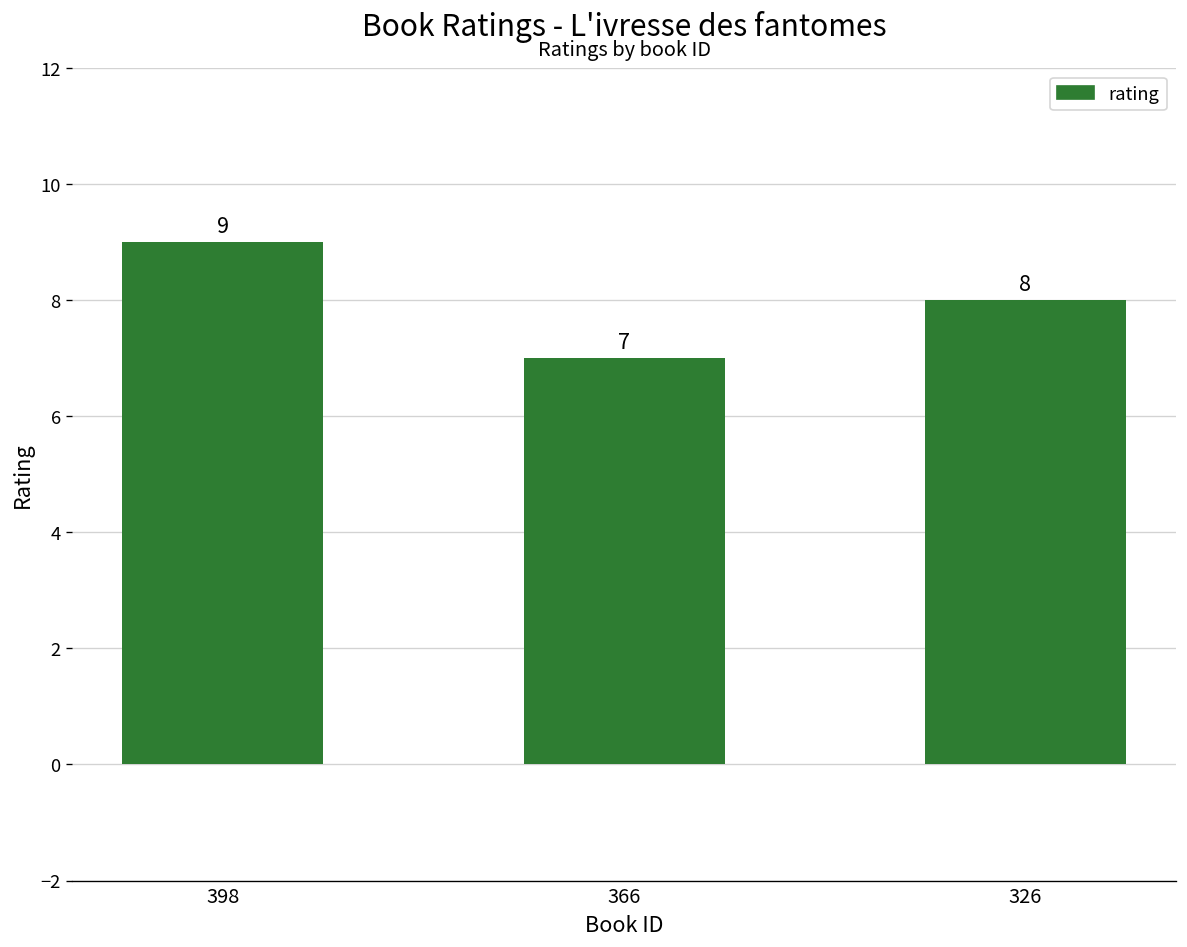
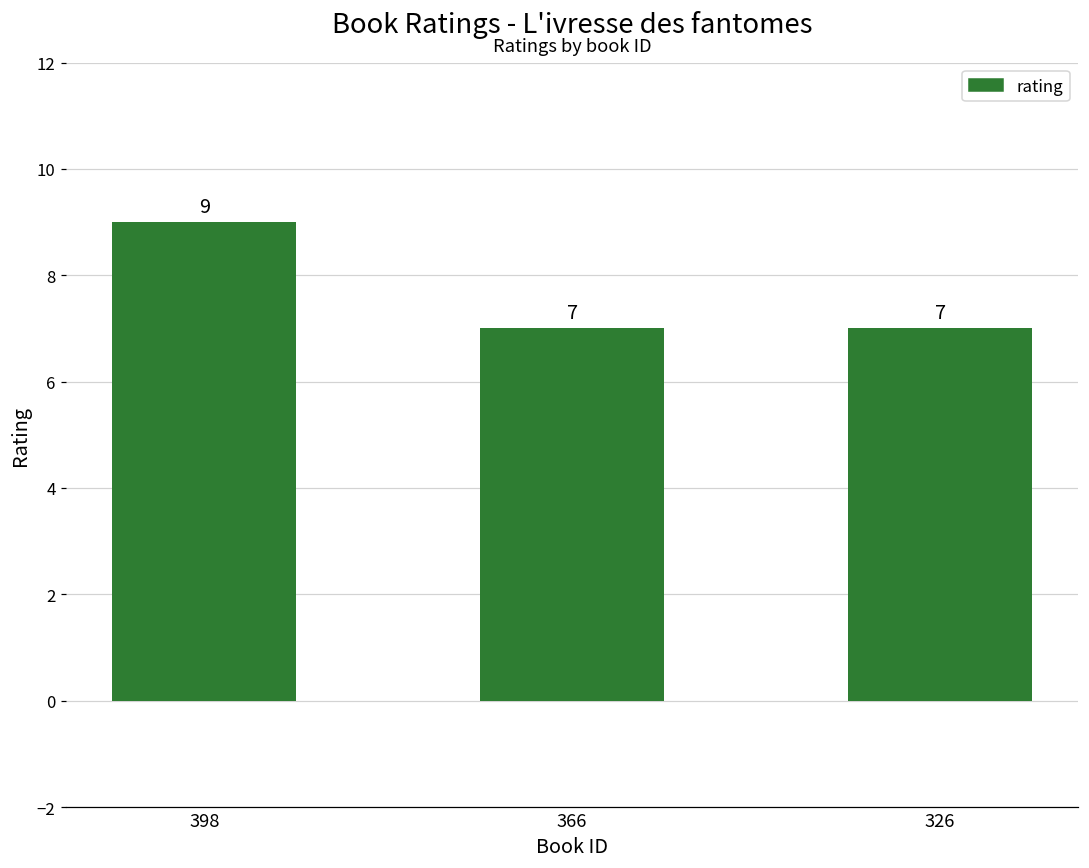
326: 8 -> 7
